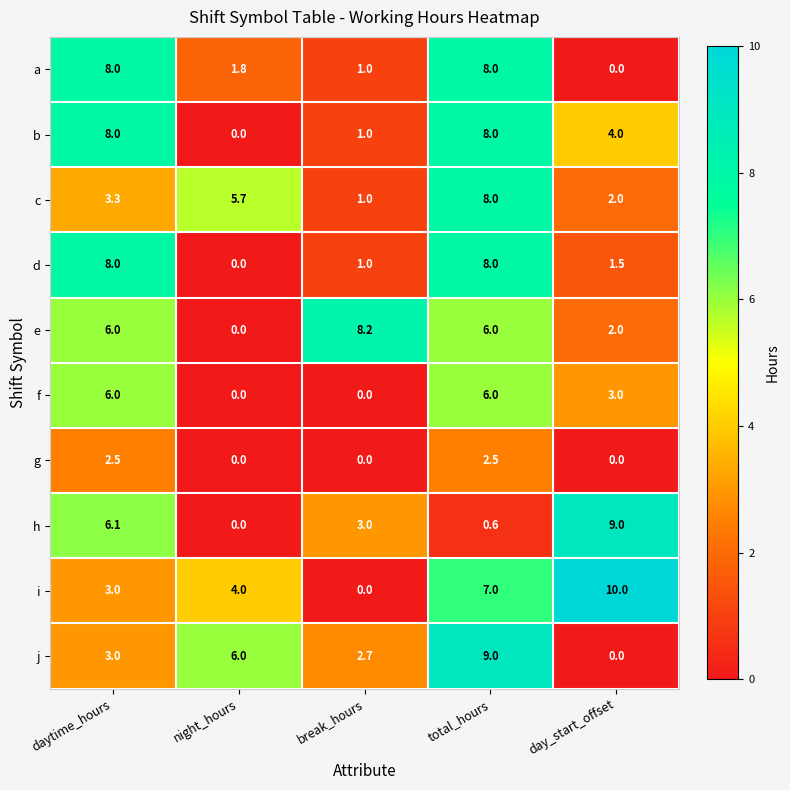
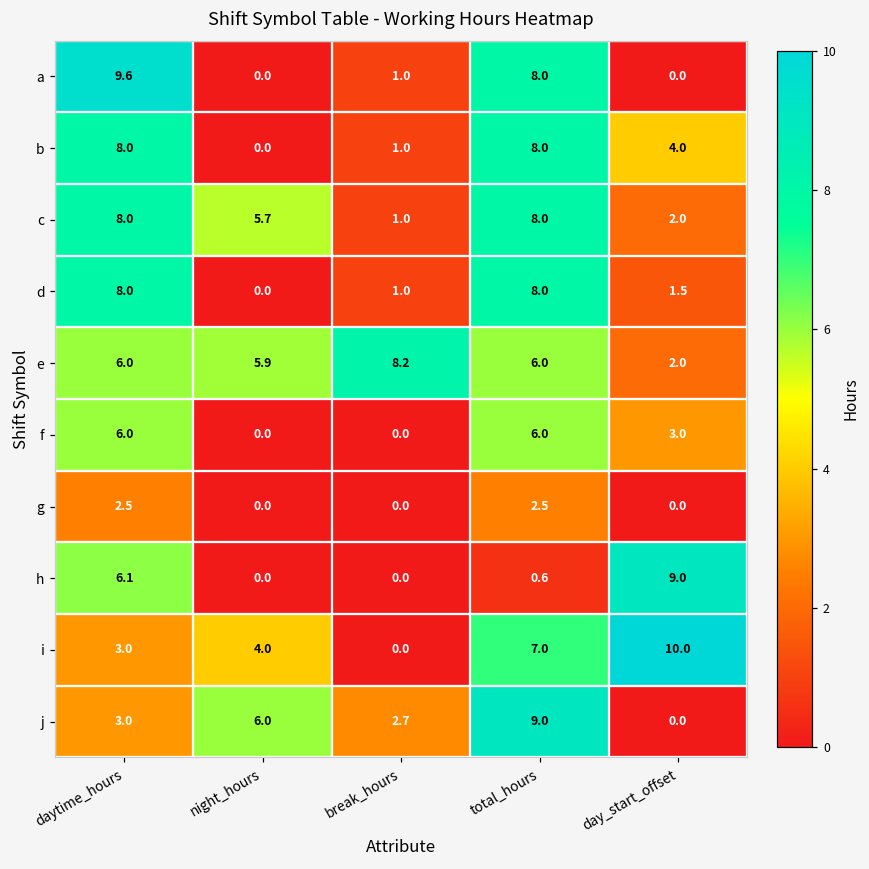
a, daytime_hours: 8.0 -> 9.6
a, night_hours: 1.8 -> 0.0
c, daytime_hours: 3.3 -> 8.0
e, night_hours: 0.0 -> 5.9
h, break_hours: 3.0 -> 0.0
